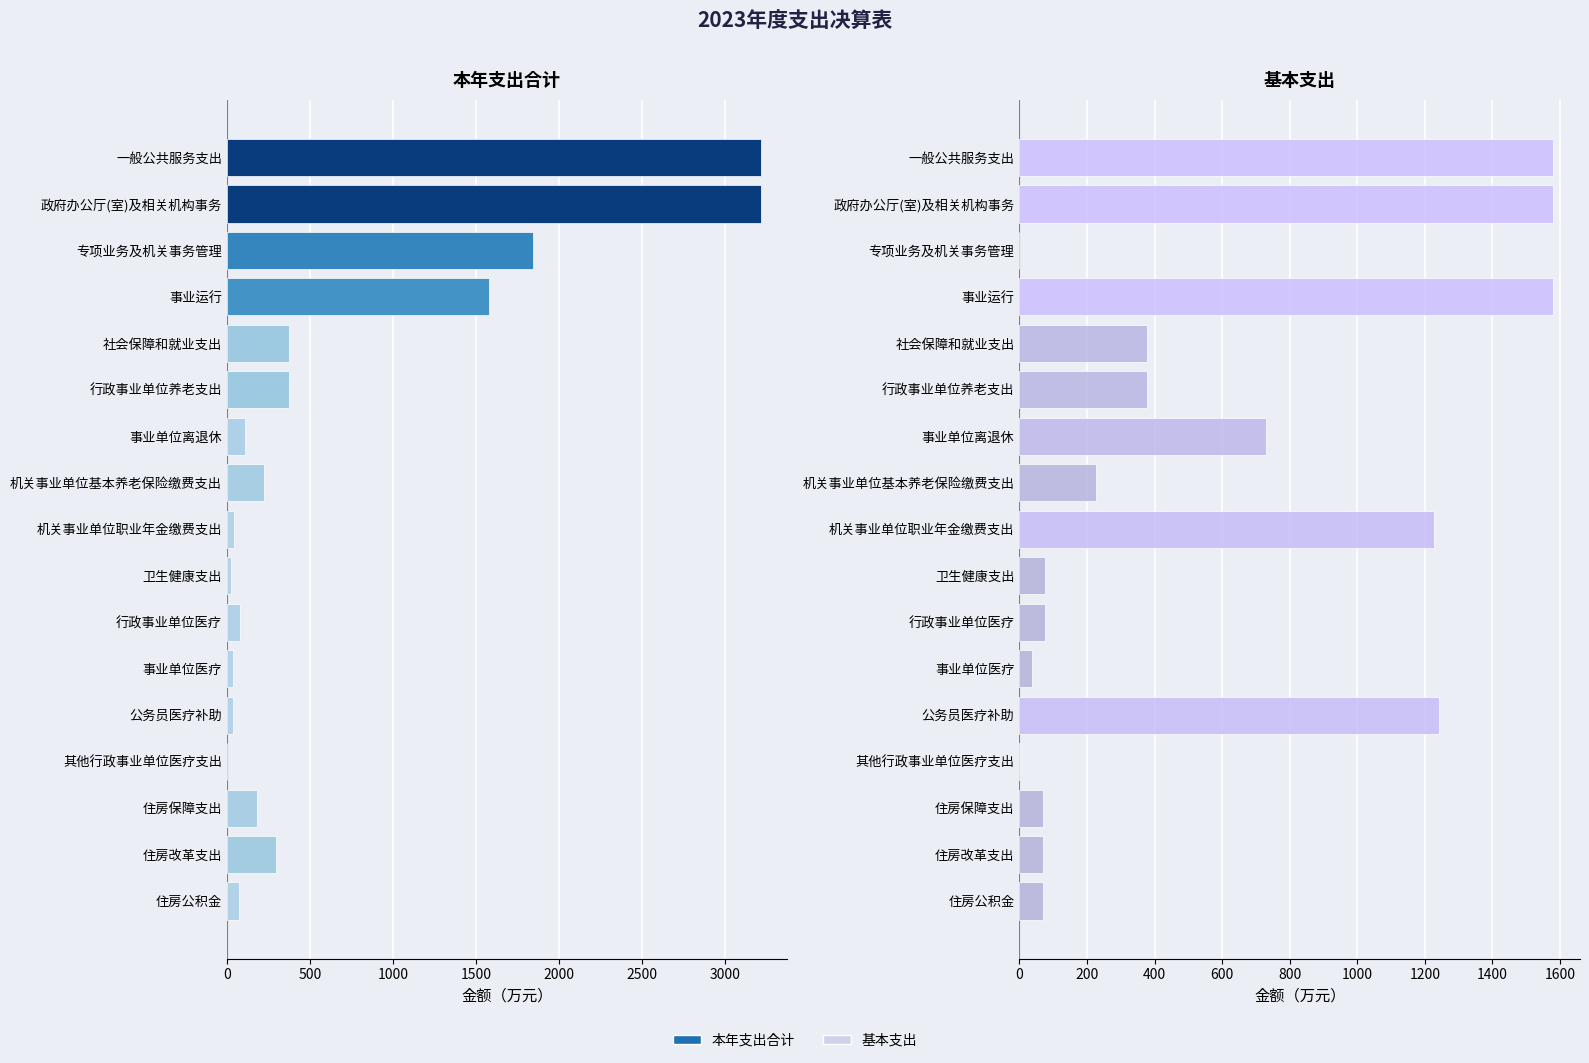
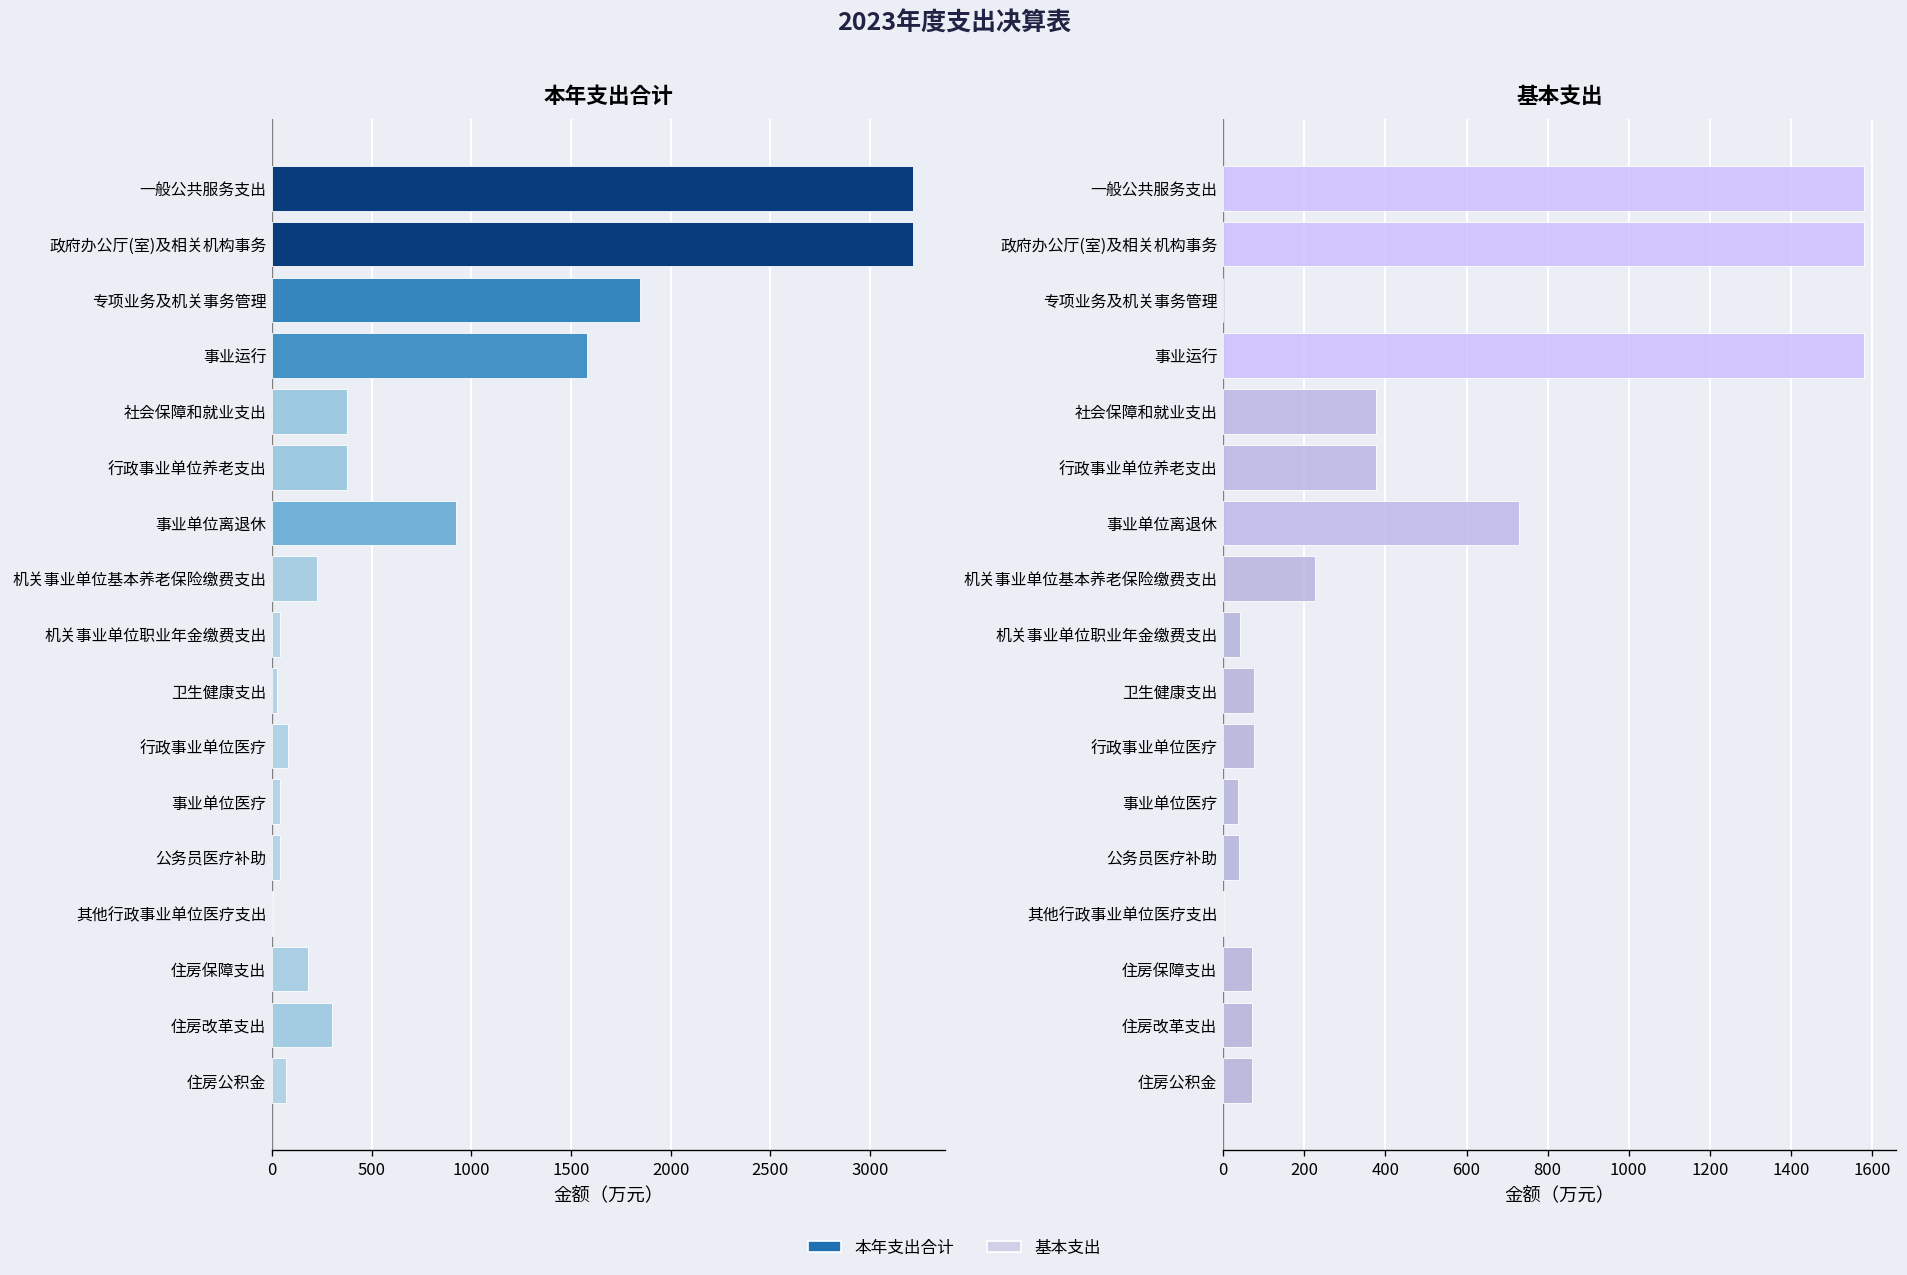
本年支出合计, 事业单位离退休: 110 -> 920
基本支出, 机关事业单位职业年金缴费支出: 1230 -> 40
基本支出, 公务员医疗补助: 1240 -> 40
